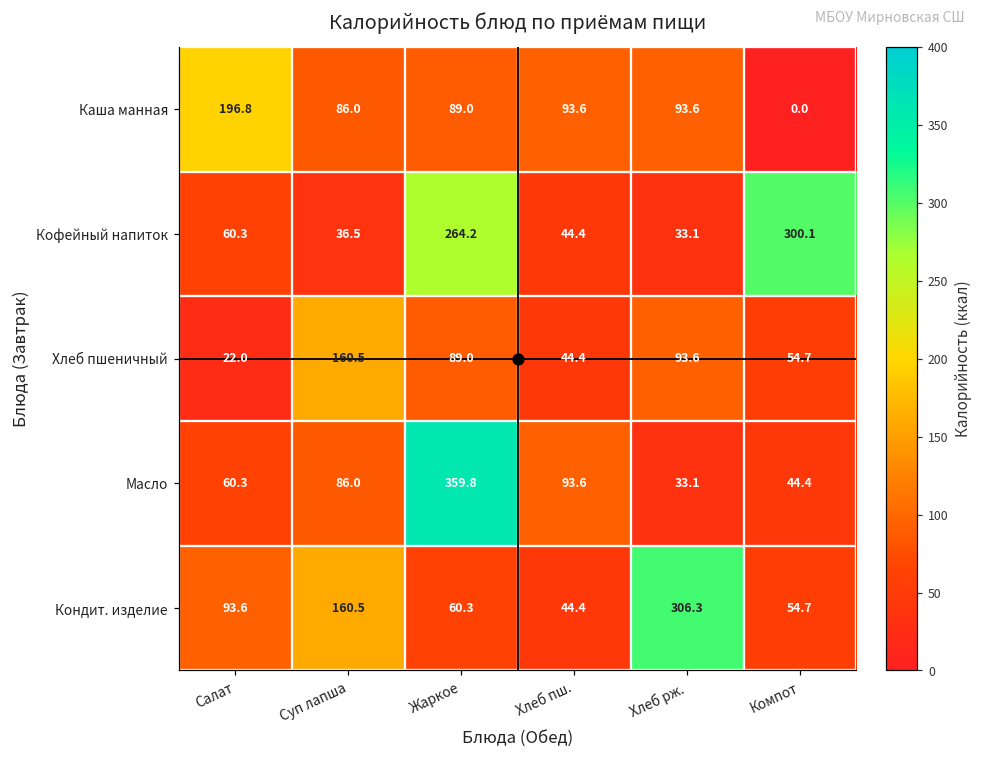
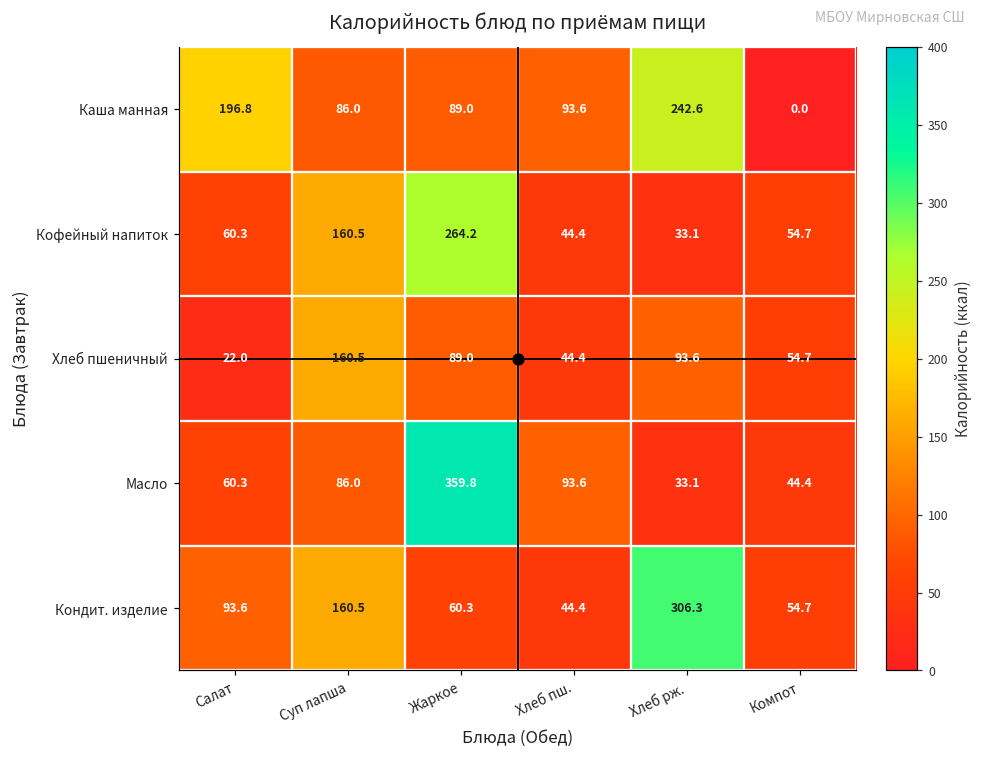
Каша манная, Хлеб рж.: 93.6 -> 242.6
Кофейный напиток, Суп лапша: 36.5 -> 160.5
Кофейный напиток, Компот: 300.1 -> 54.7
